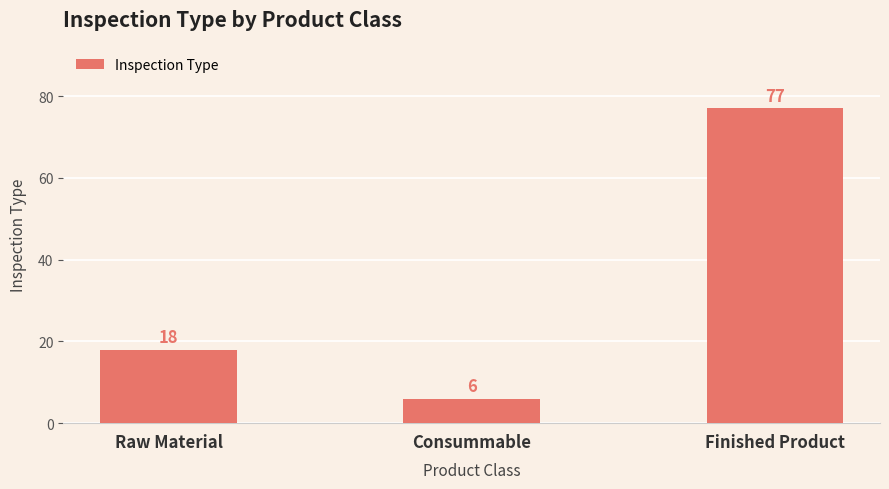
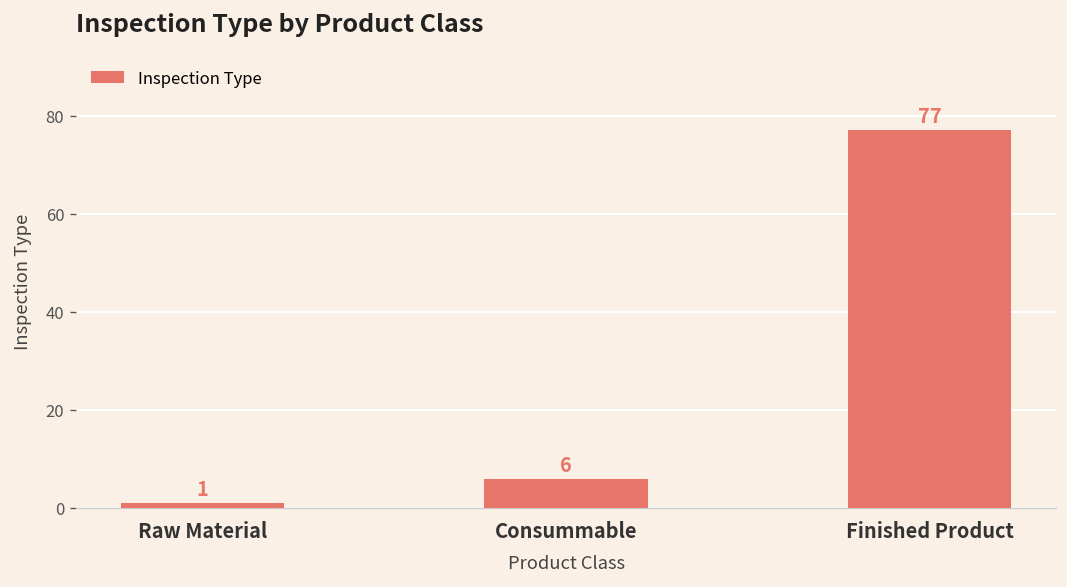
Raw Material: 18 -> 1
